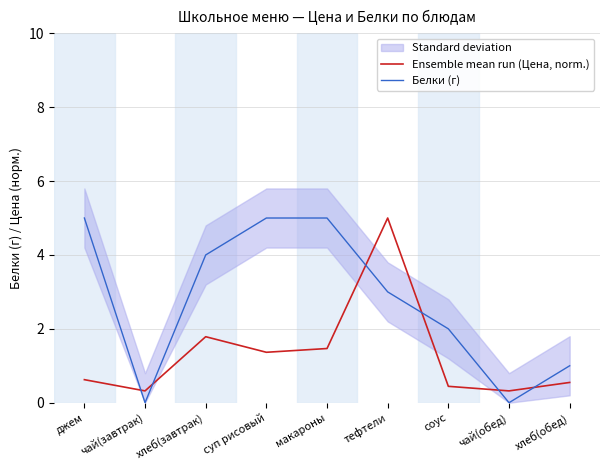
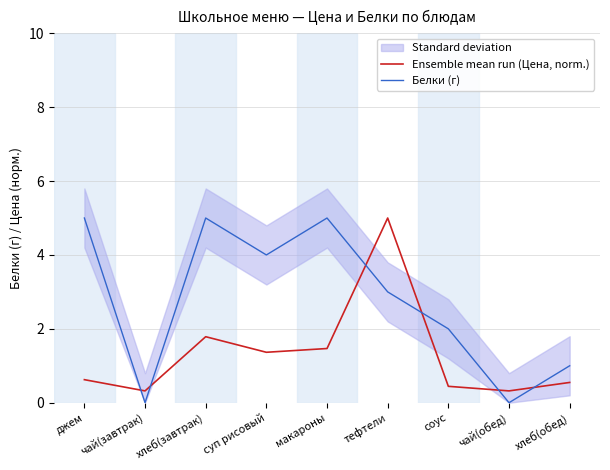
Белки (г), хлеб(завтрак): 4 -> 5
Белки (г), суп рисовый: 5 -> 4
